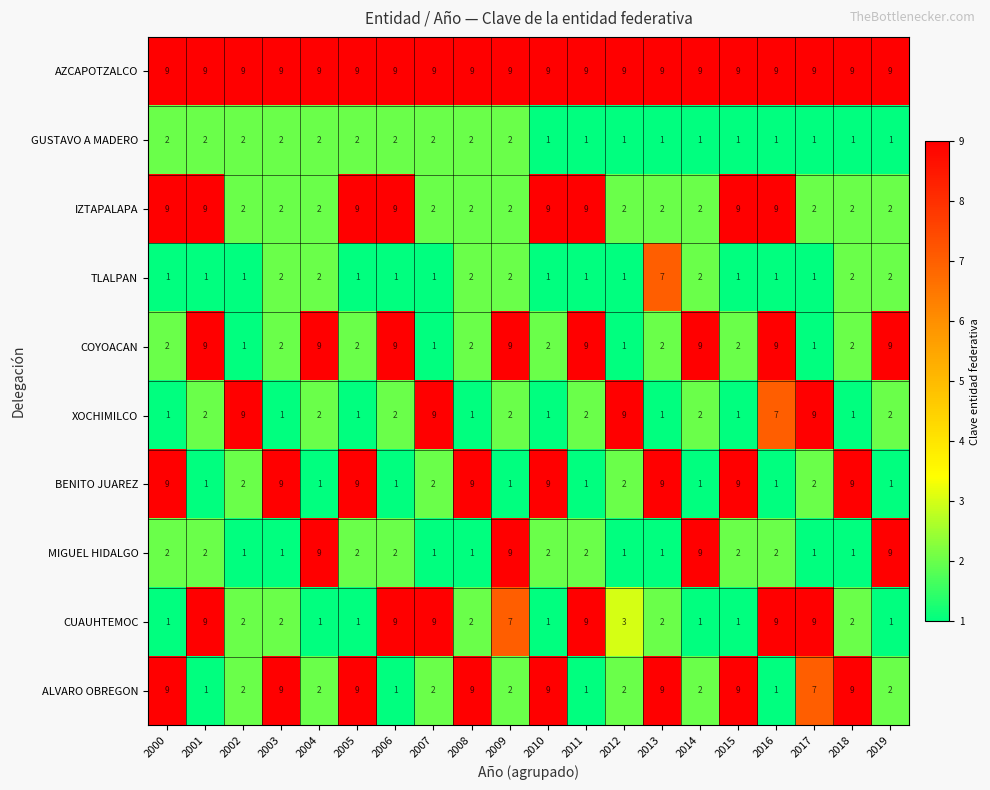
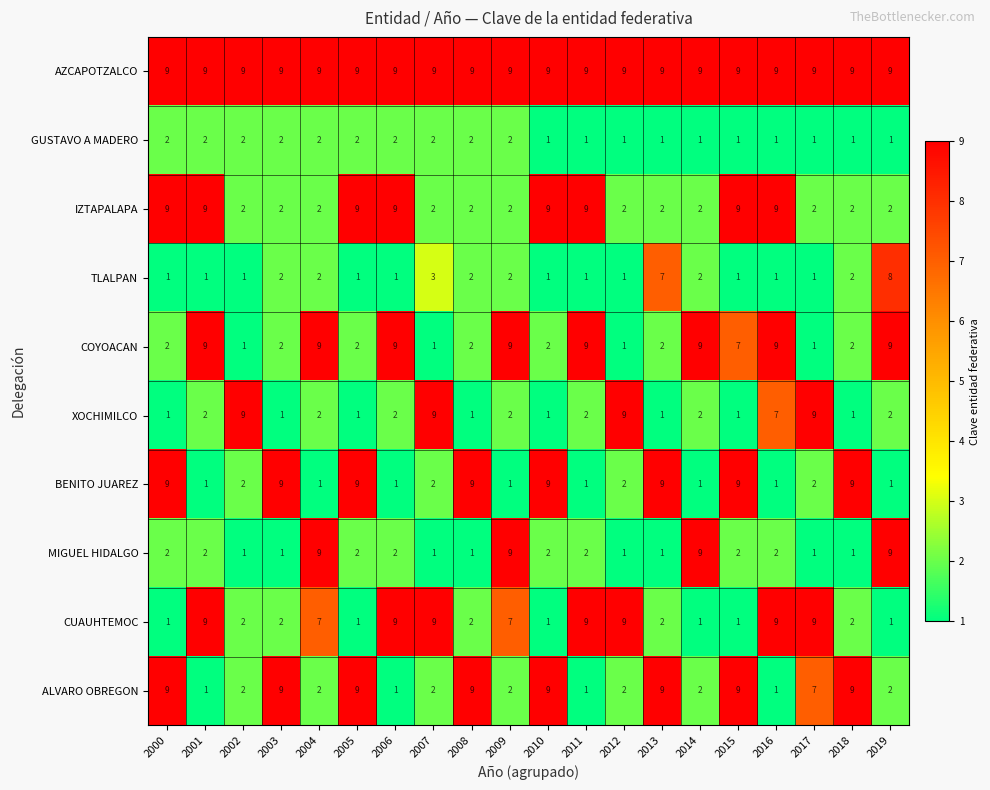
TLALPAN, 2007: 1 -> 3
TLALPAN, 2019: 2 -> 8
COYOACAN, 2015: 2 -> 7
CUAUHTEMOC, 2004: 1 -> 7
CUAUHTEMOC, 2012: 3 -> 9
